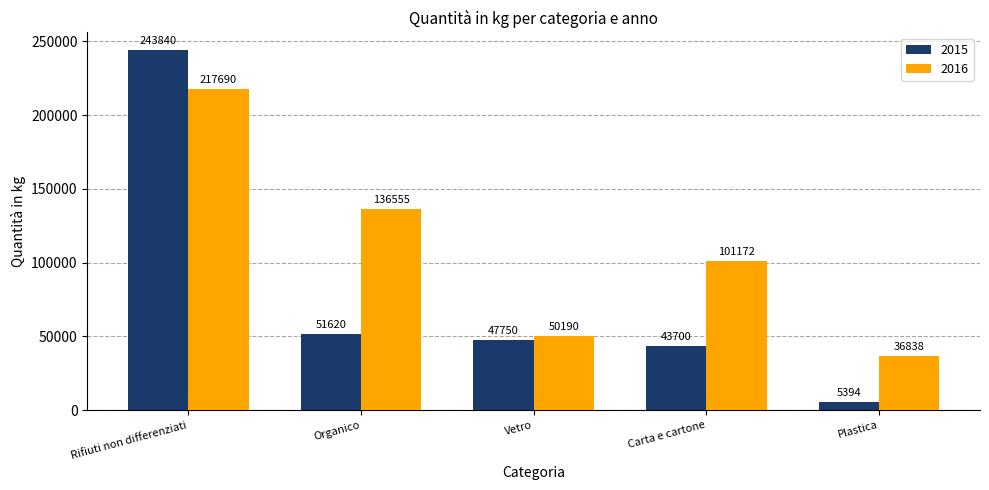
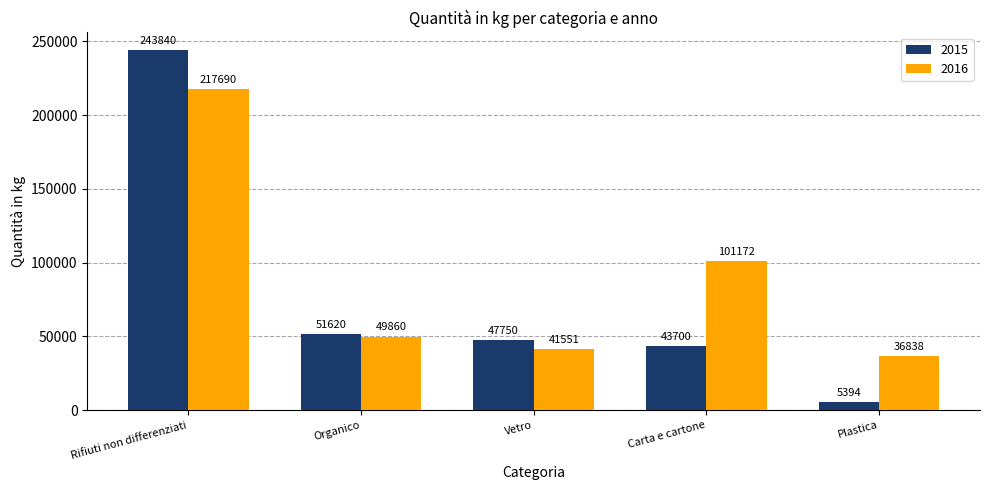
2016, Organico: 136555 -> 49860
2016, Vetro: 50190 -> 41551
